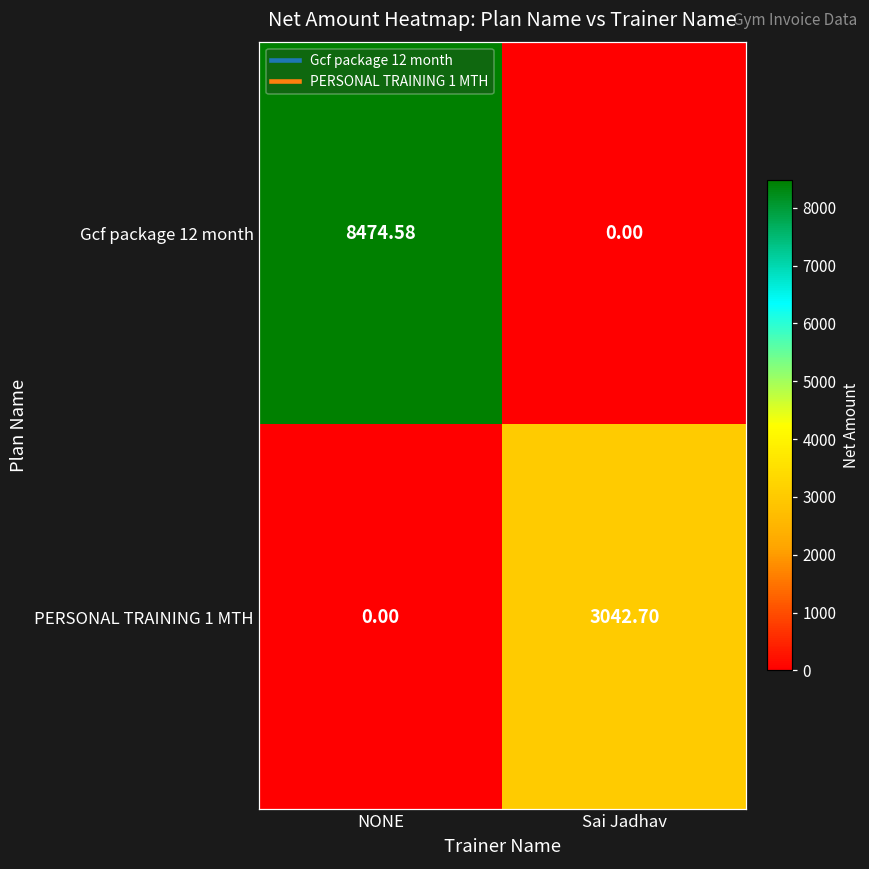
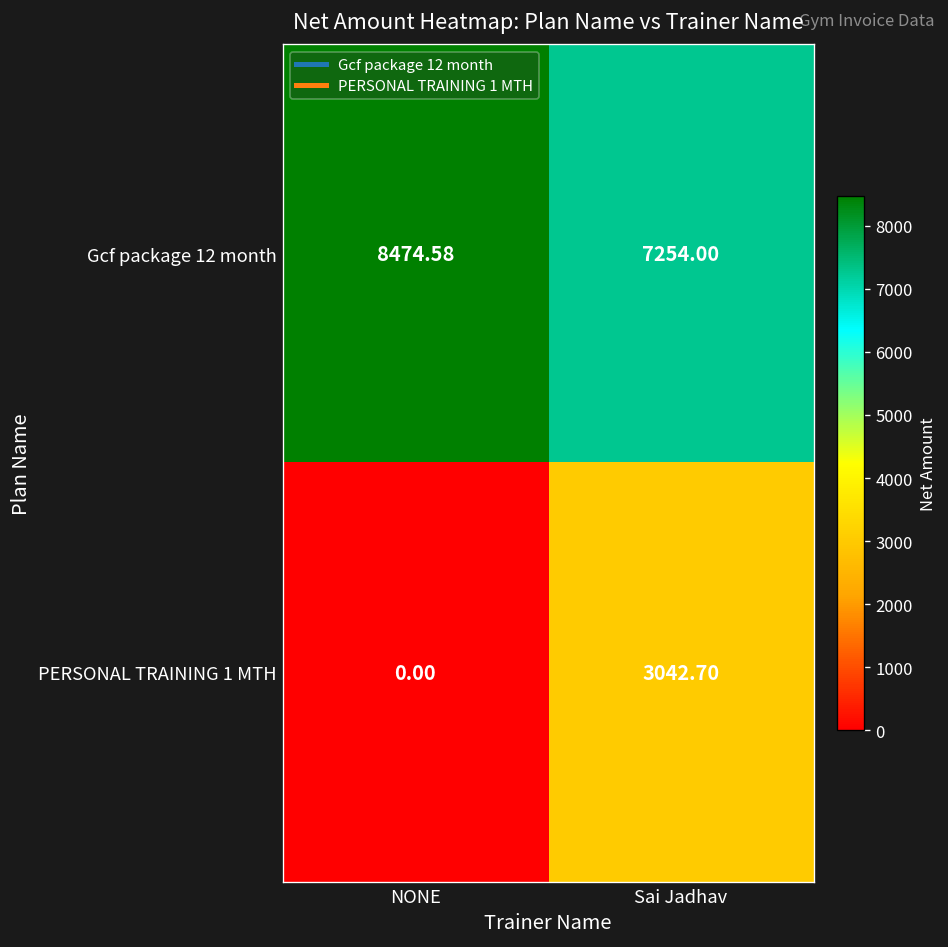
Gcf package 12 month, Sai Jadhav: 0.00 -> 7254.00
